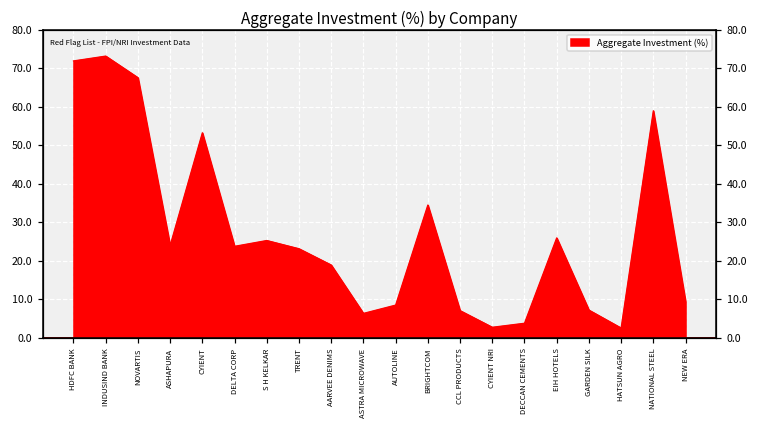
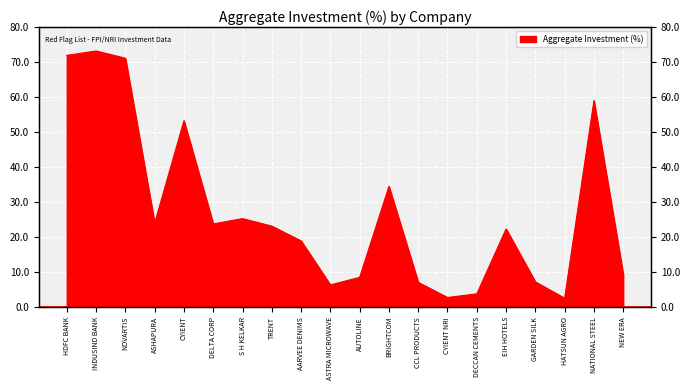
NOVARTIS: 68 -> 71
EIH HOTELS: 26 -> 22
